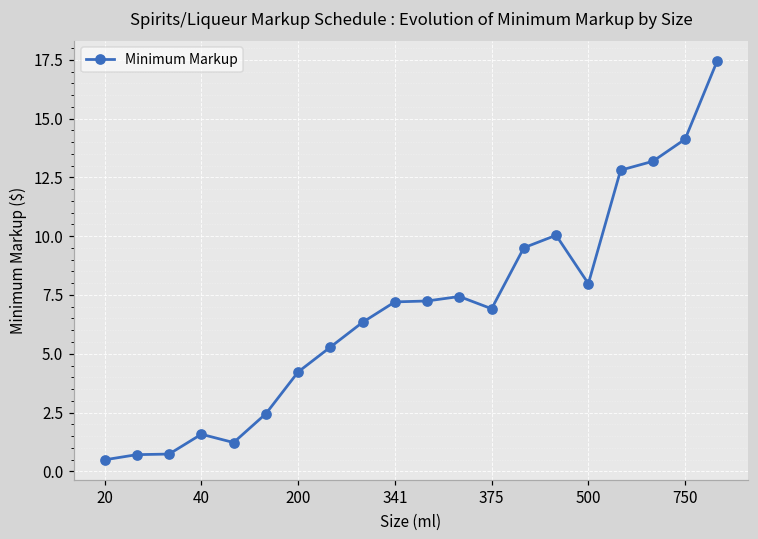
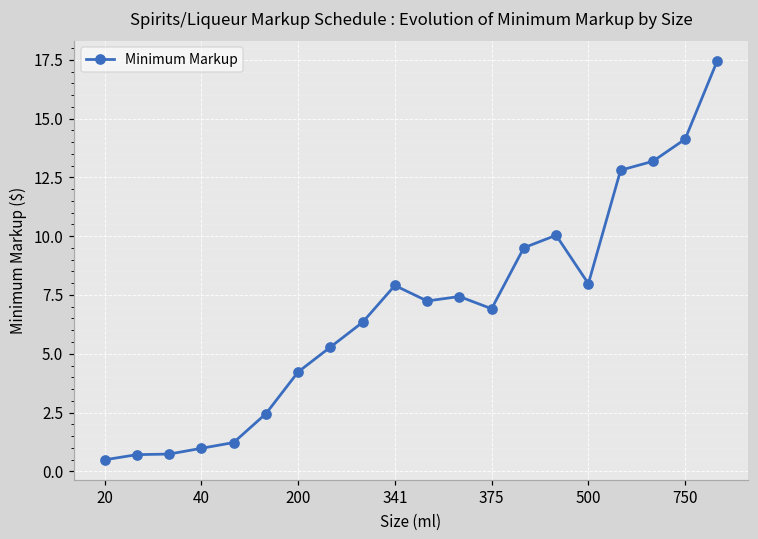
40: 1.6 -> 1.0
341: 7.2 -> 7.9
